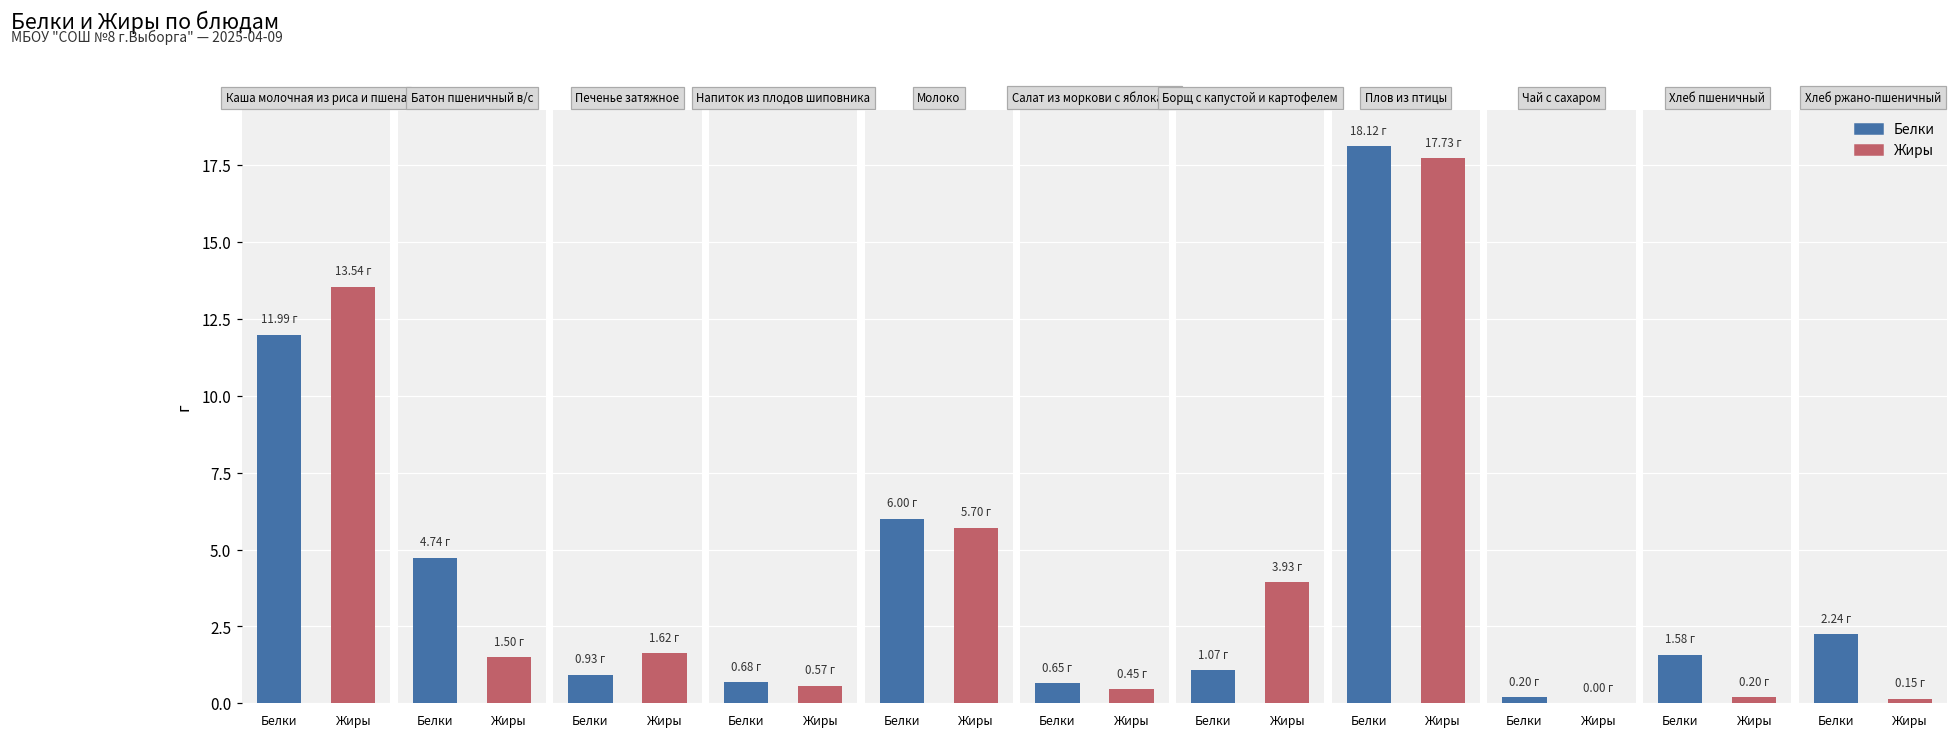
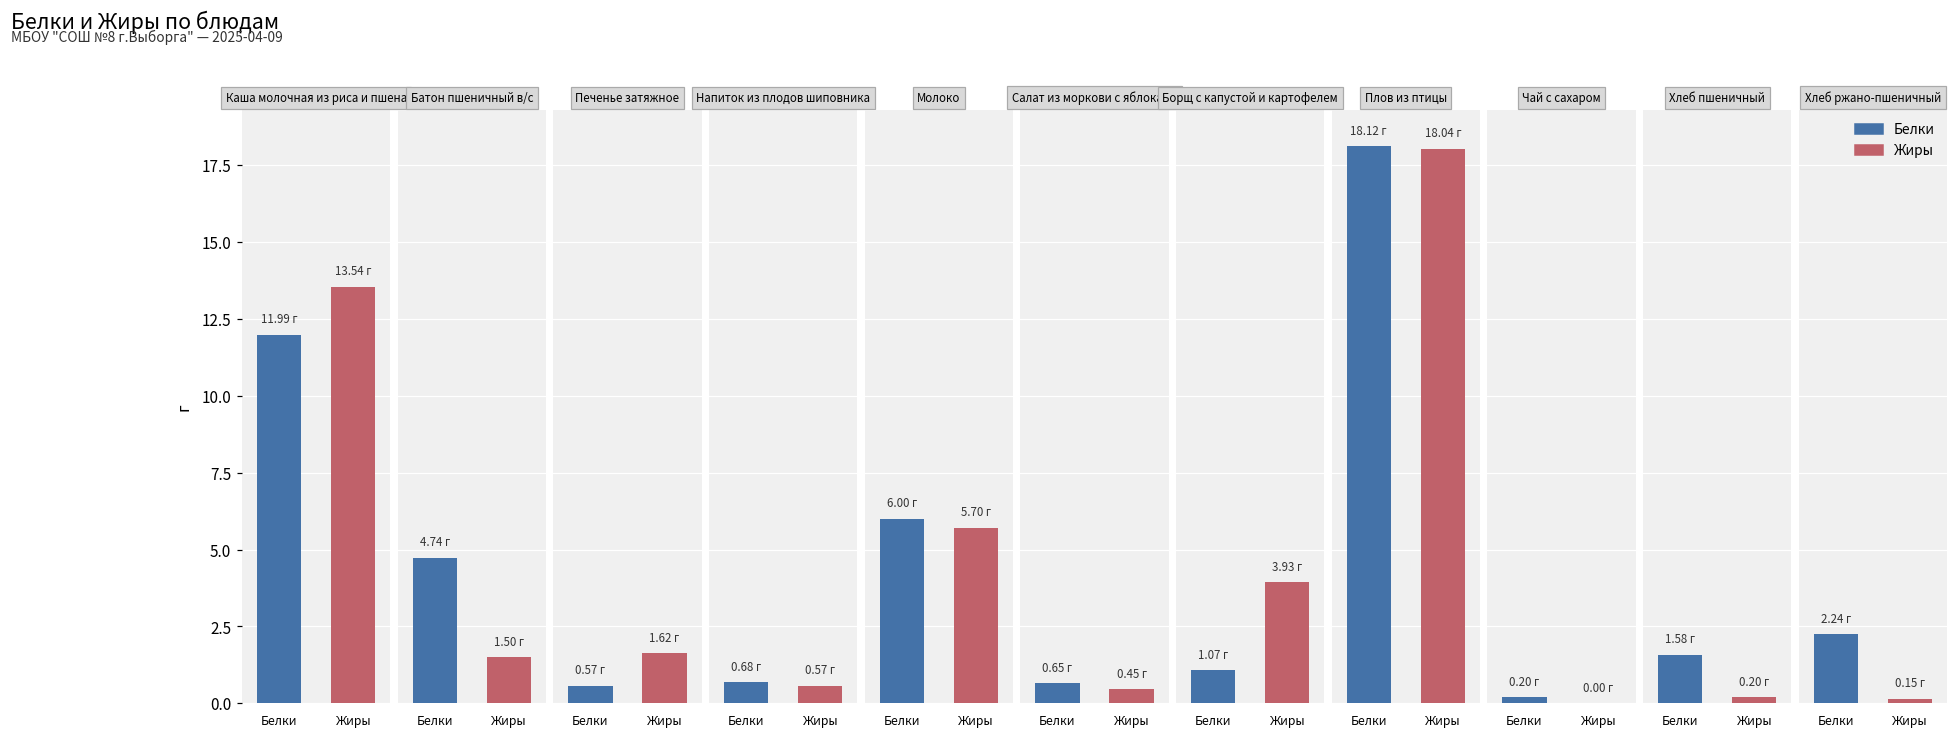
Печенье затяжное, Белки: 0.93 -> 0.57
Плов из птицы, Жиры: 17.73 -> 18.04
